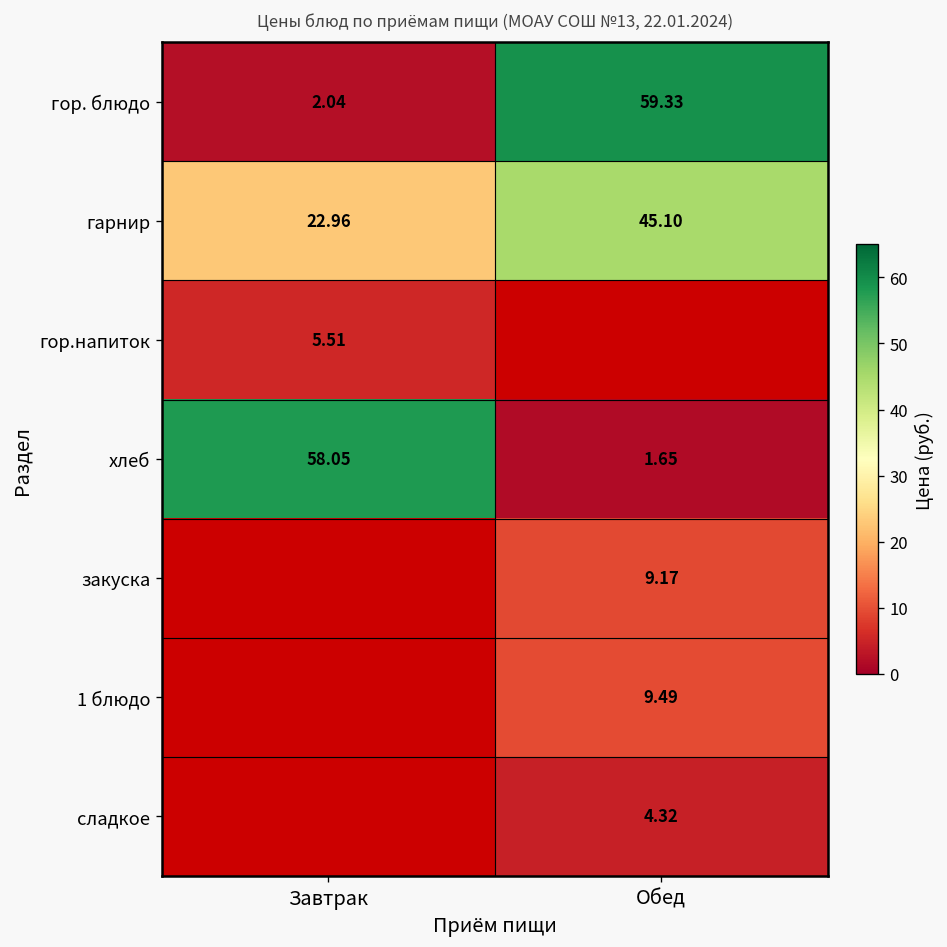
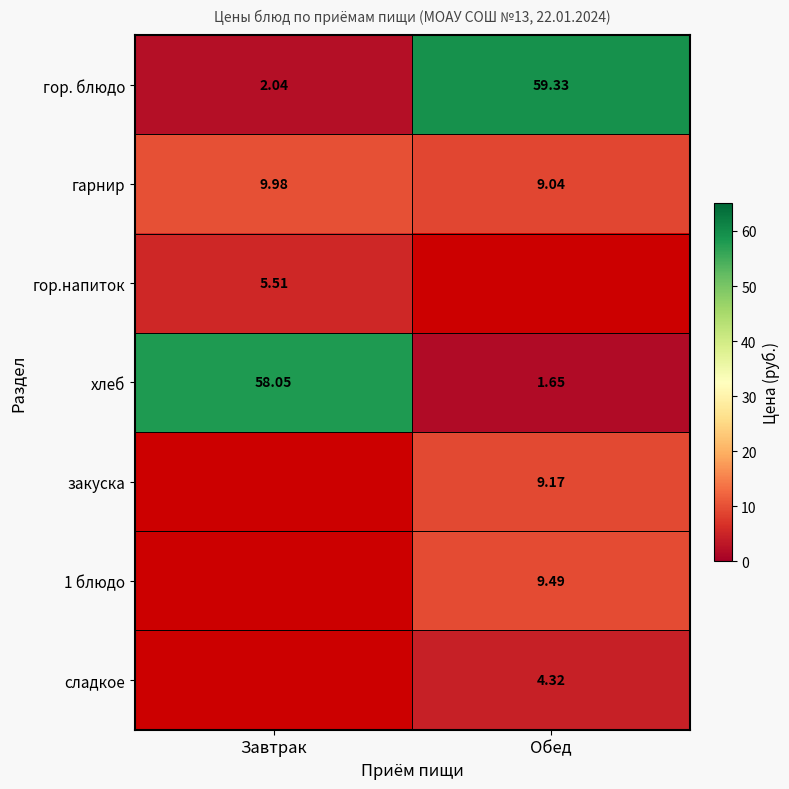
гарнир, Завтрак: 22.96 -> 9.98
гарнир, Обед: 45.10 -> 9.04
